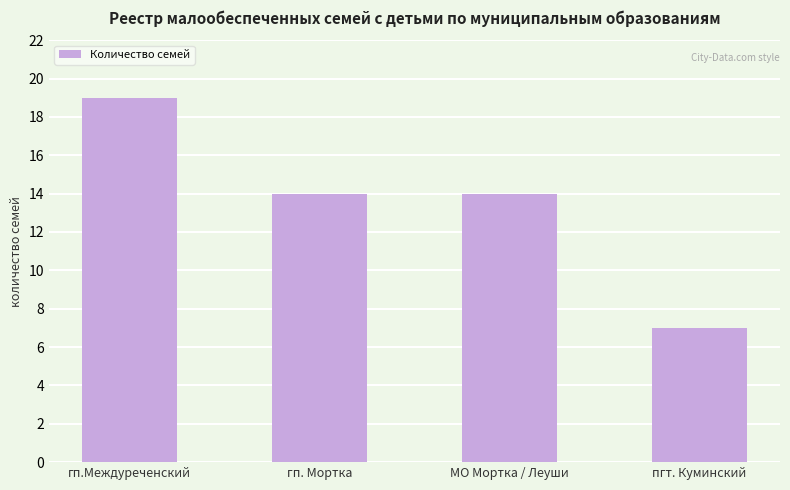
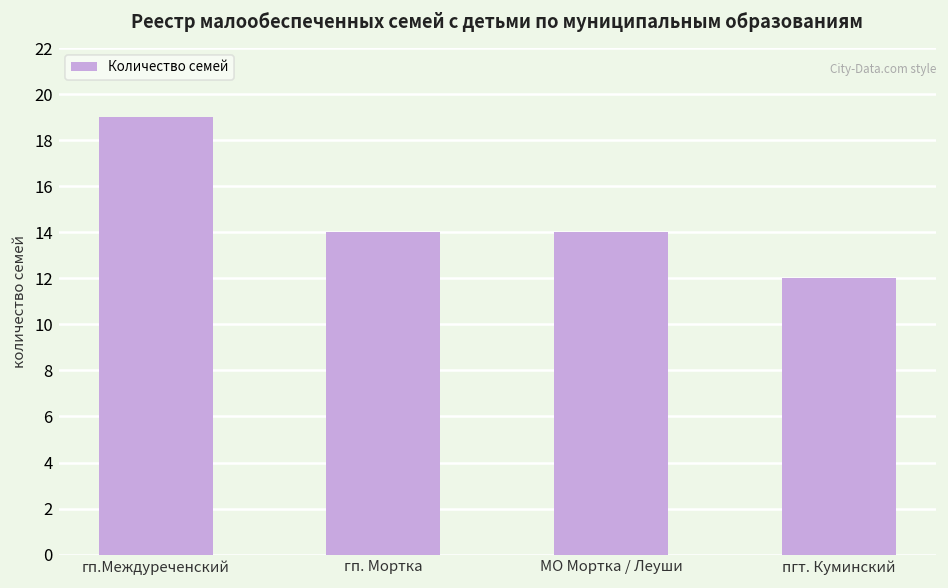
пгт. Куминский: 7 -> 12
